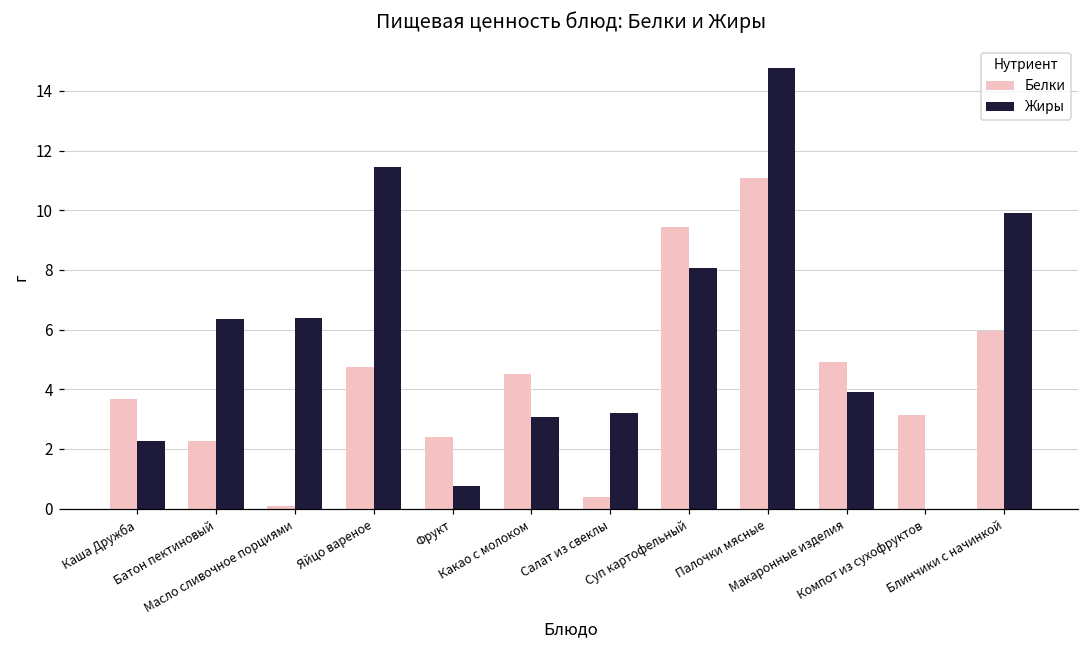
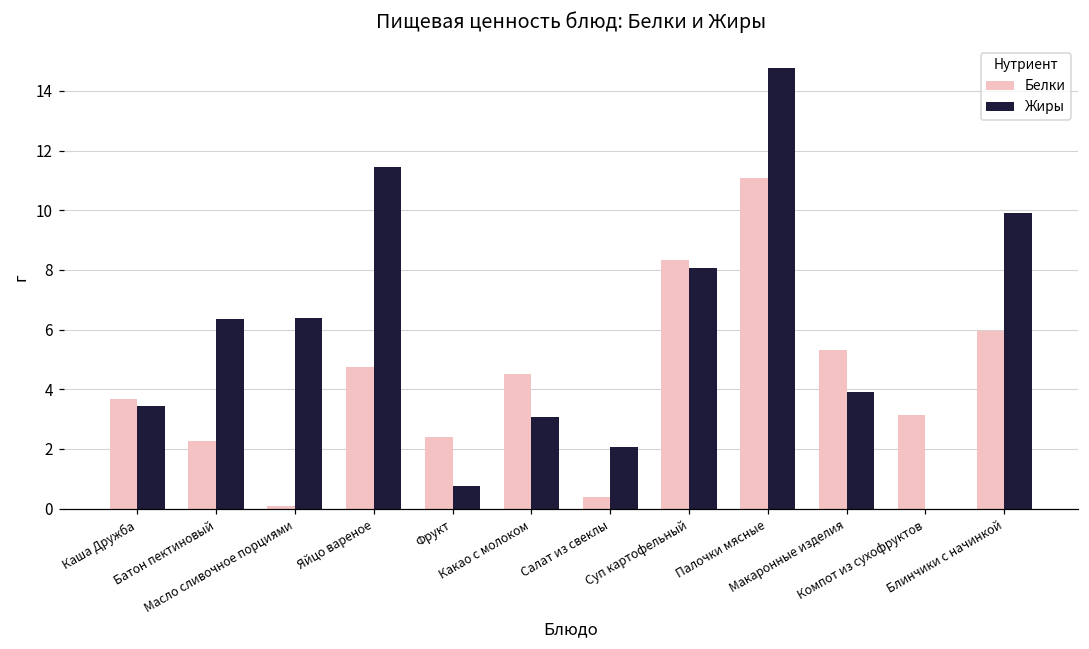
Жиры, Каша Дружба: 2.3 -> 3.4
Жиры, Салат из свеклы: 3.2 -> 2.1
Белки, Суп картофельный: 9.5 -> 8.3
Белки, Макаронные изделия: 4.9 -> 5.3
